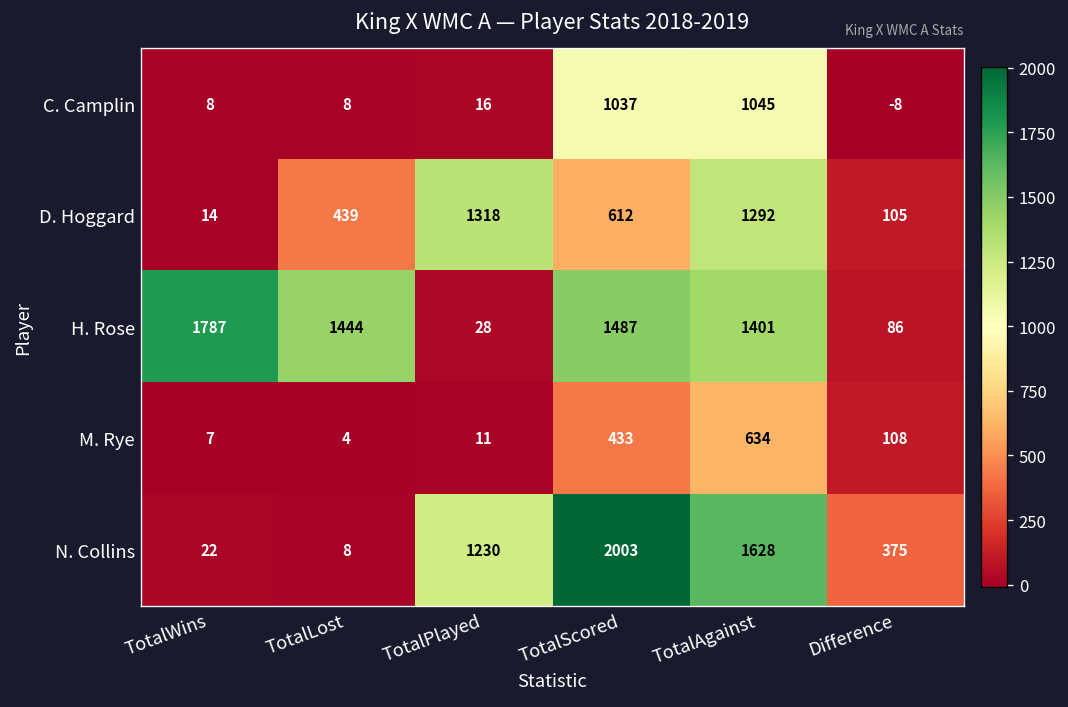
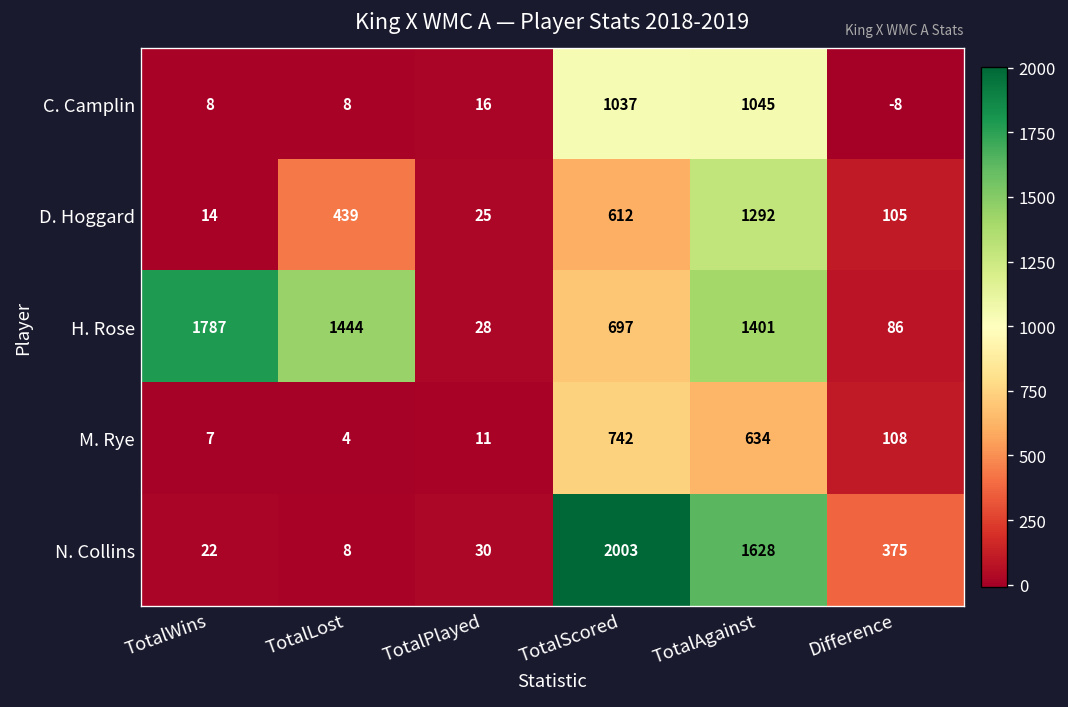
D. Hoggard, TotalPlayed: 1318 -> 25
H. Rose, TotalScored: 1487 -> 697
M. Rye, TotalScored: 433 -> 742
N. Collins, TotalPlayed: 1230 -> 30
